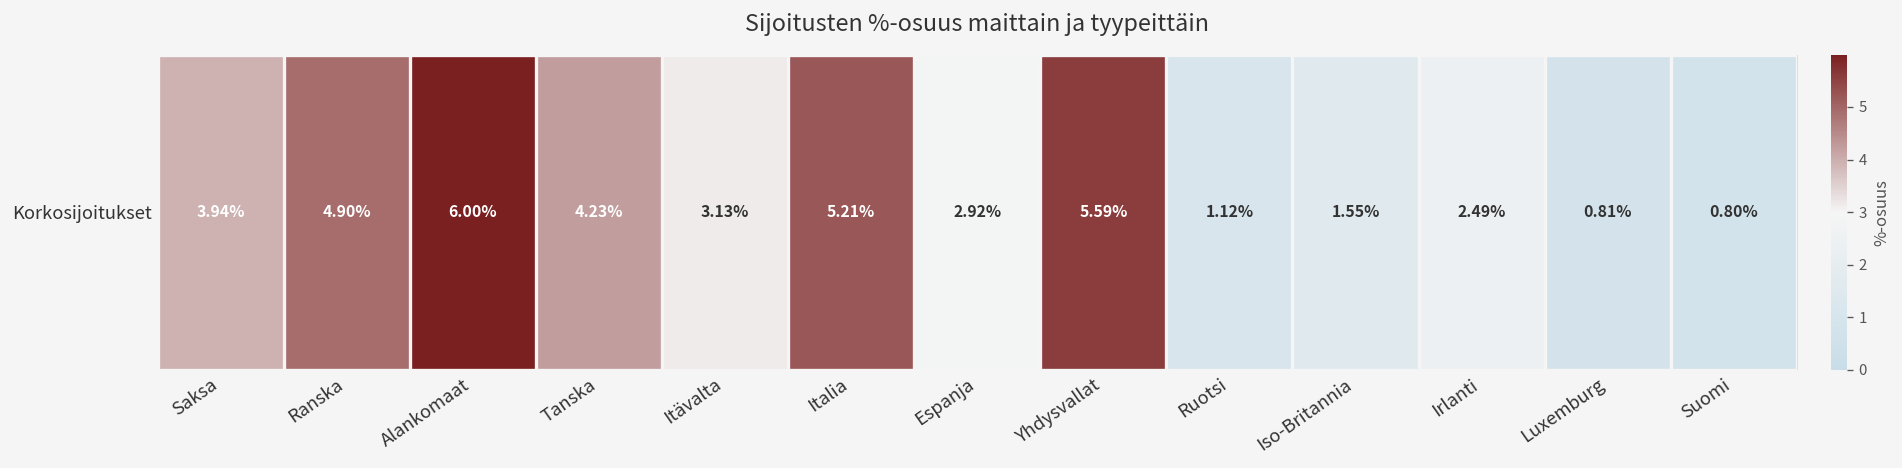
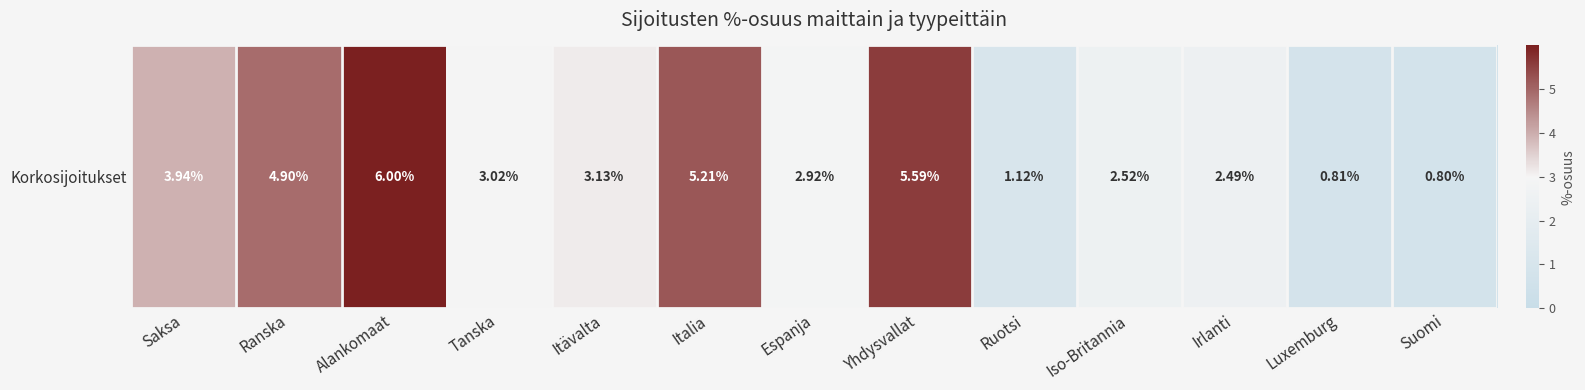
Korkosijoitukset, Tanska: 4.23% -> 3.02%
Korkosijoitukset, Iso-Britannia: 1.55% -> 2.52%
